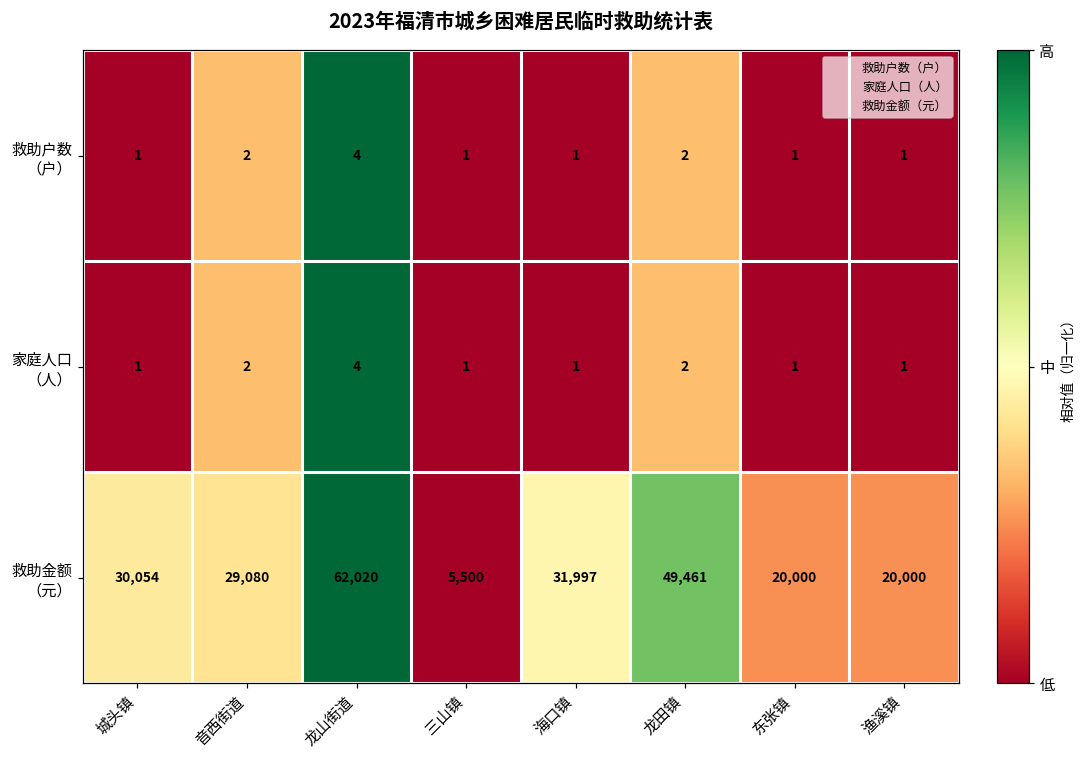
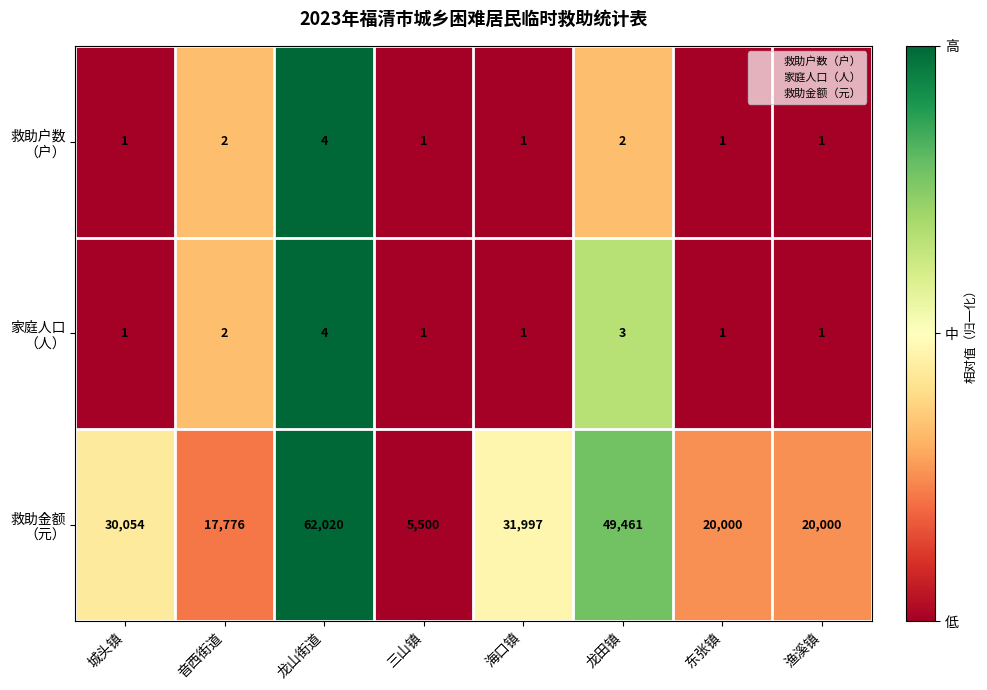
家庭人口 （人）, 龙田镇: 2 -> 3
救助金额 （元）, 音西街道: 29,080 -> 17,776
